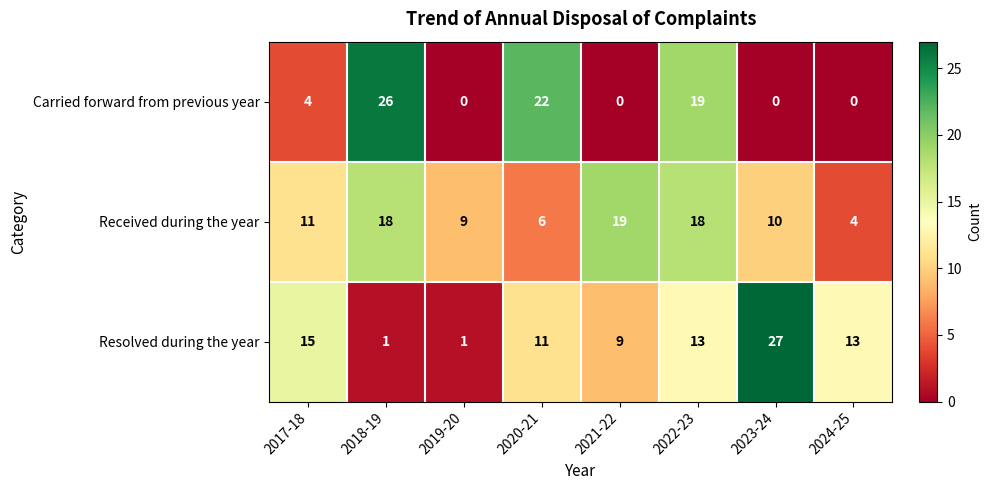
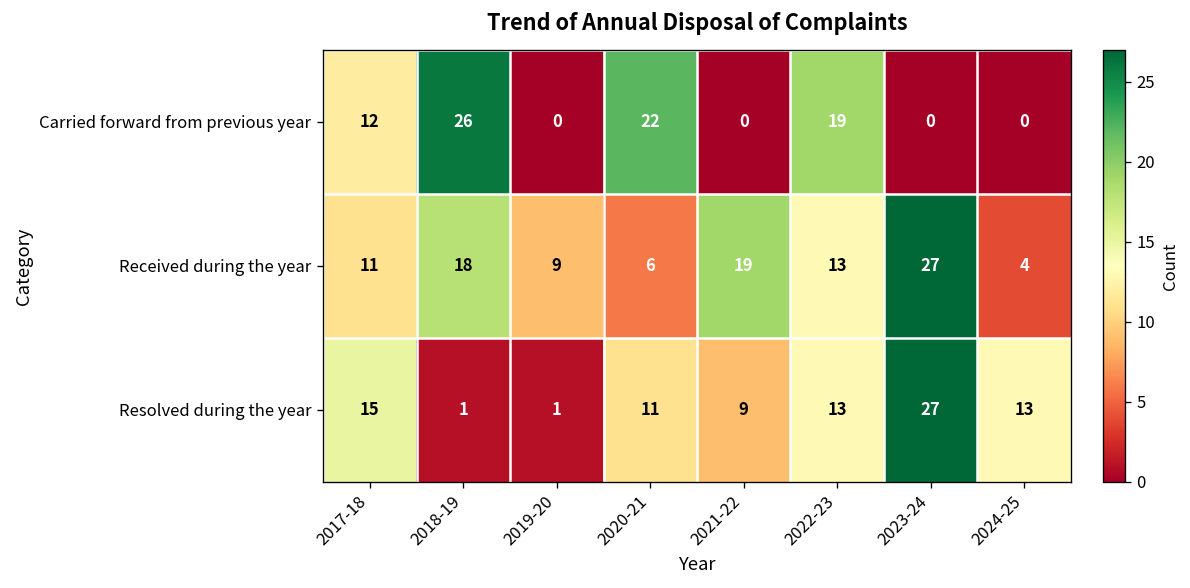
Carried forward from previous year, 2017-18: 4 -> 12
Received during the year, 2022-23: 18 -> 13
Received during the year, 2023-24: 10 -> 27
